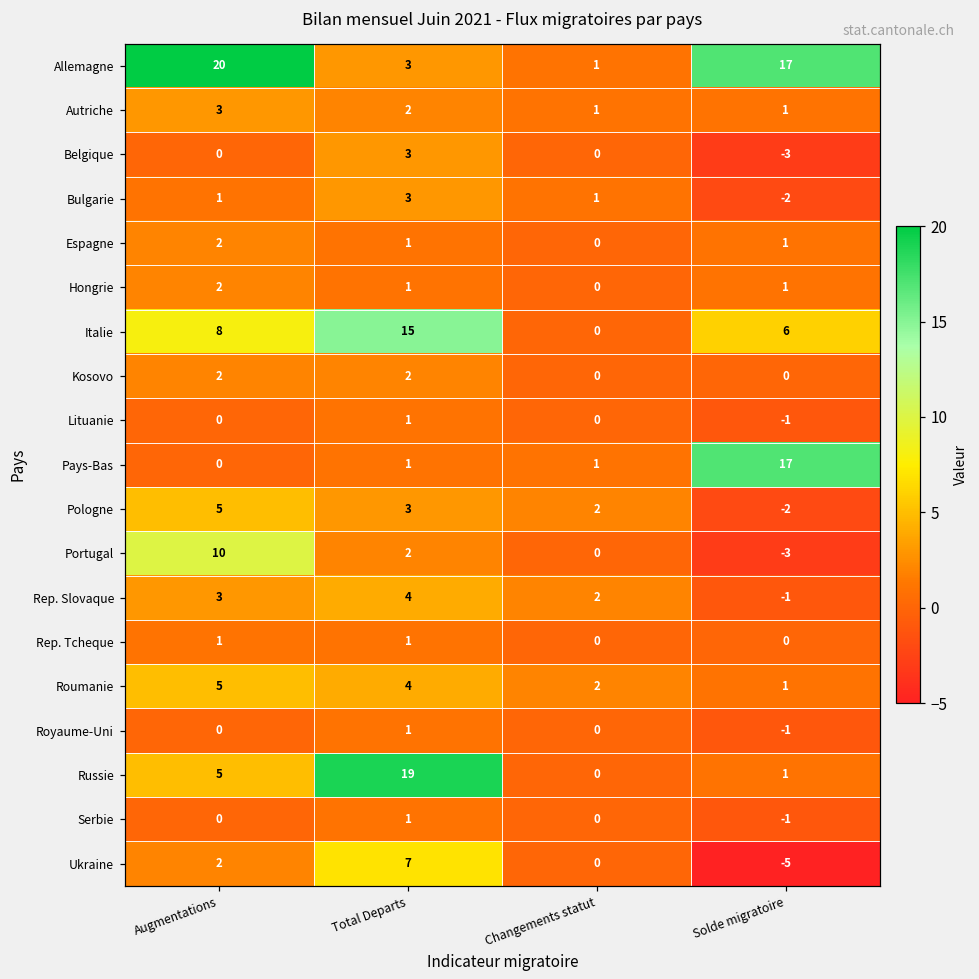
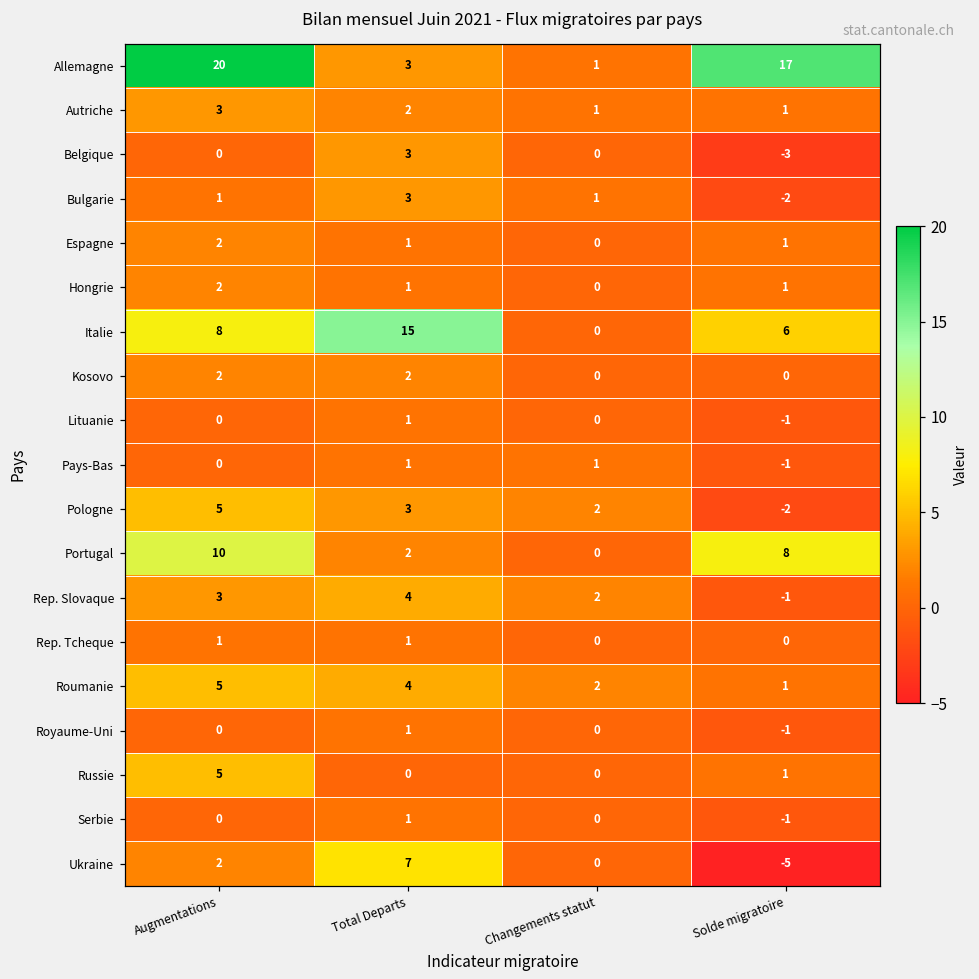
Pays-Bas, Solde migratoire: 17 -> -1
Portugal, Solde migratoire: -3 -> 8
Russie, Total Departs: 19 -> 0
